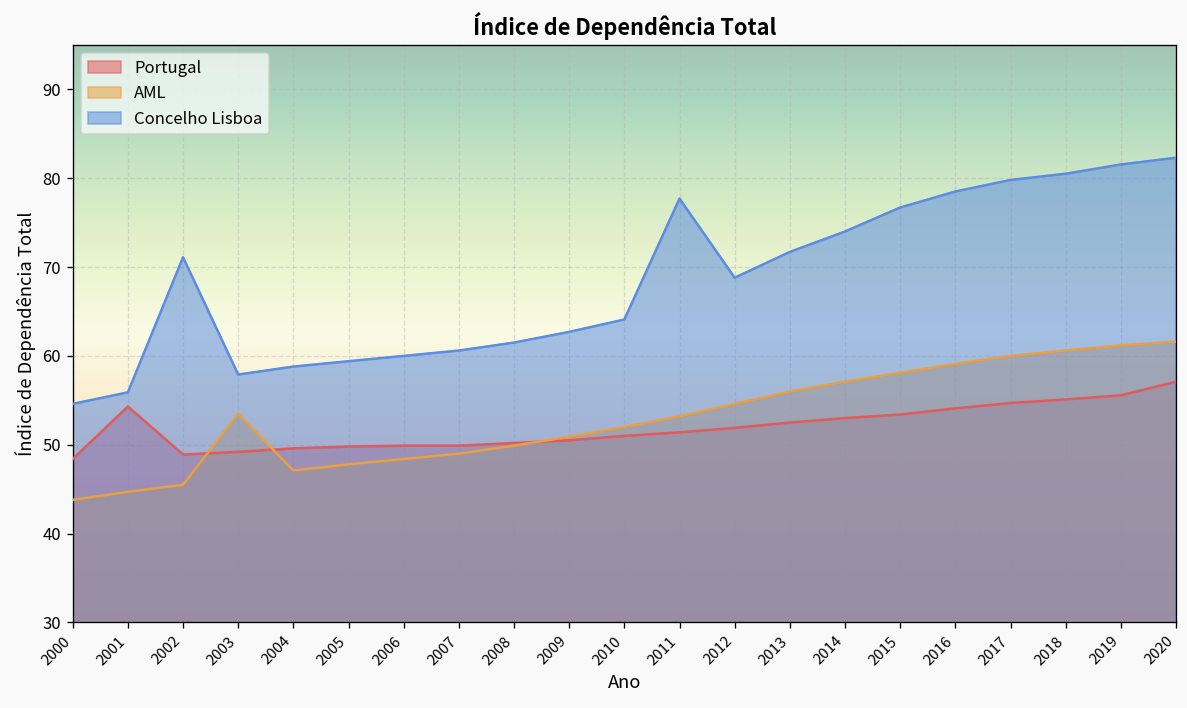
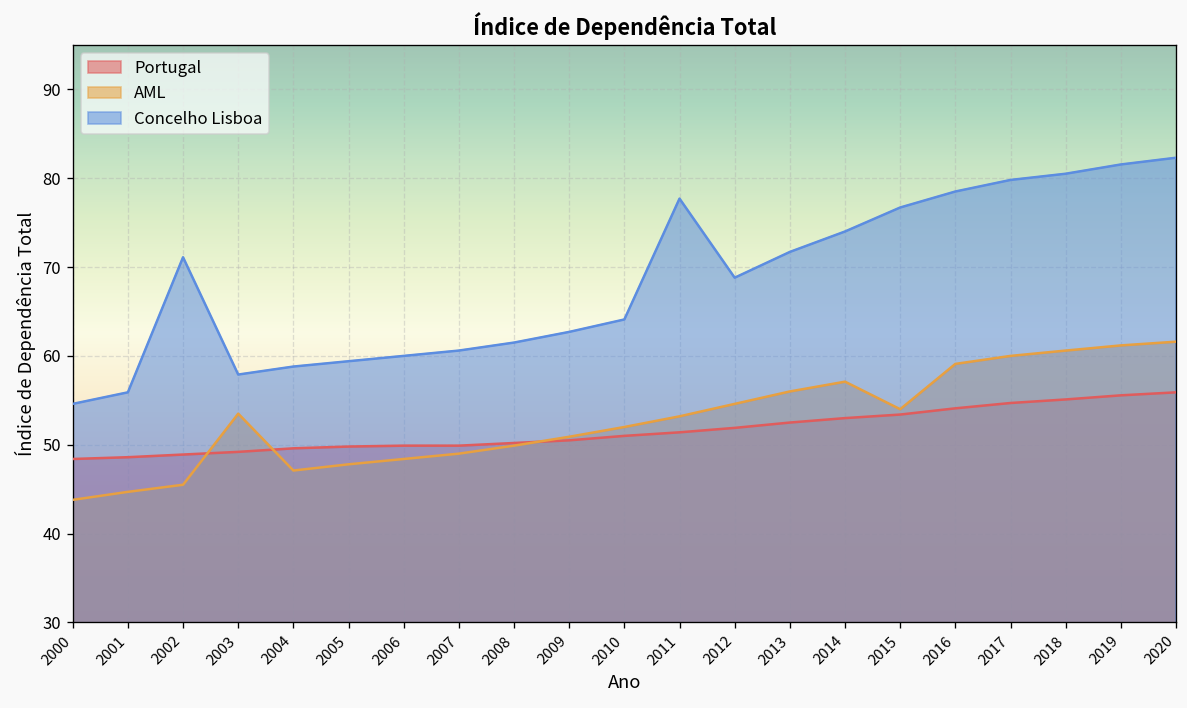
Portugal, 2001: 54 -> 49
AML, 2015: 58 -> 54
Portugal, 2020: 57 -> 56
